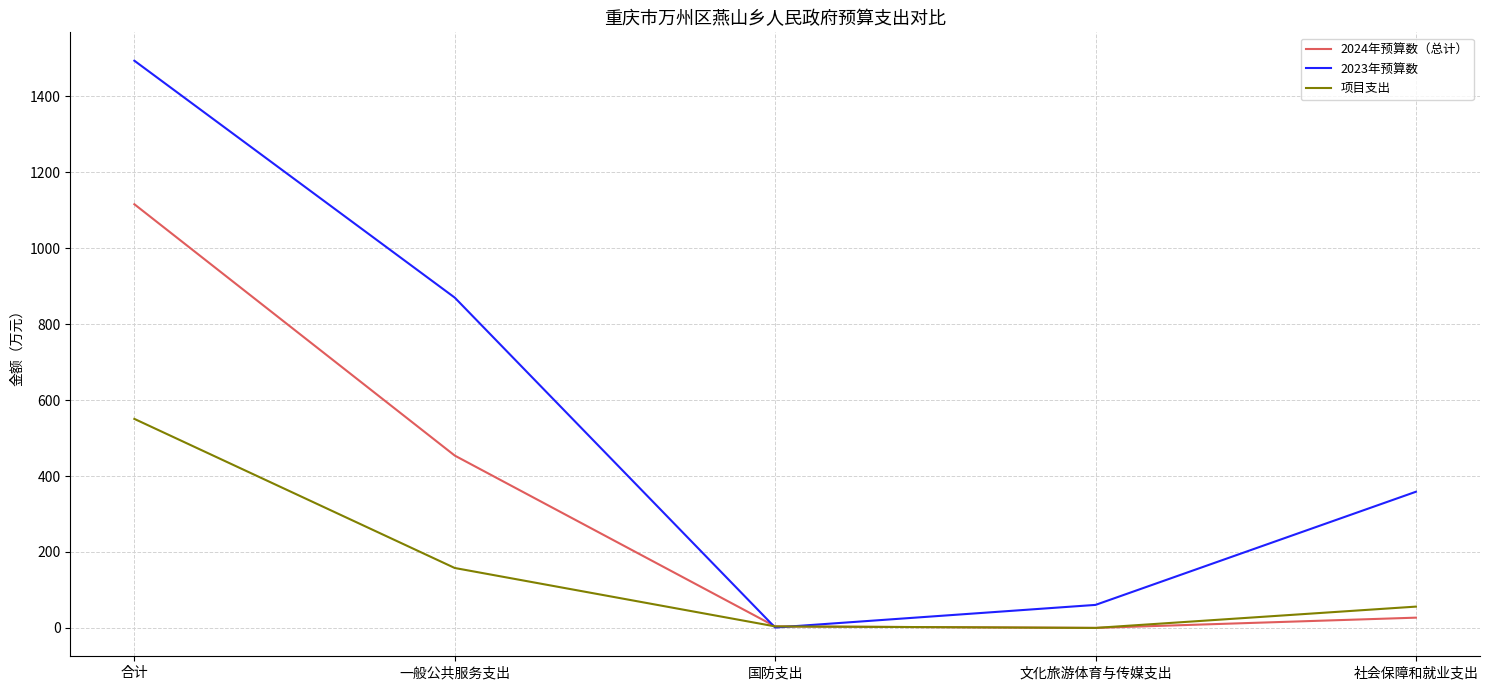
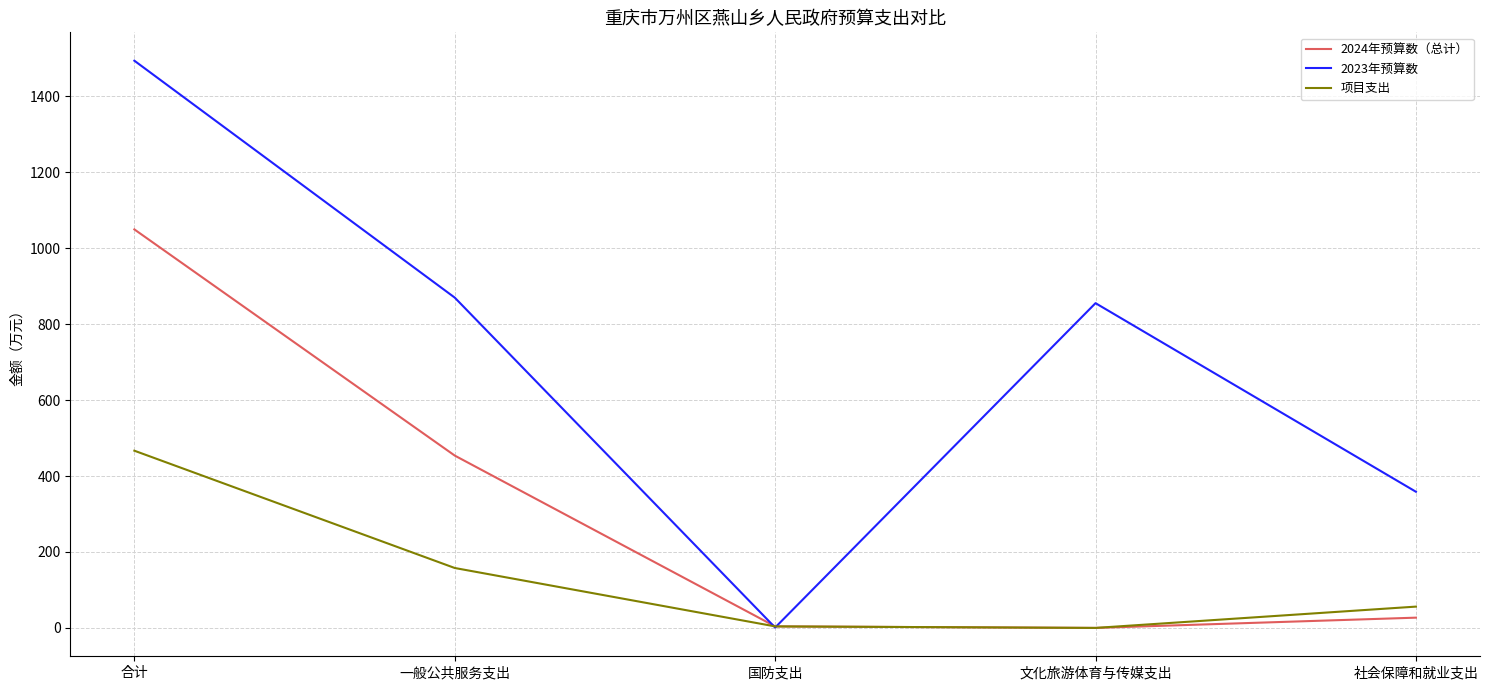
2024年预算数（总计）, 合计: 1120 -> 1050
项目支出, 合计: 550 -> 470
2023年预算数, 文化旅游体育与传媒支出: 60 -> 860
